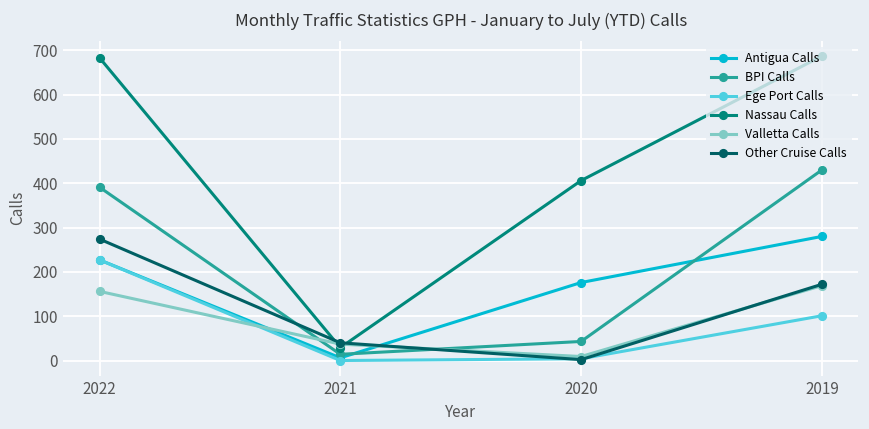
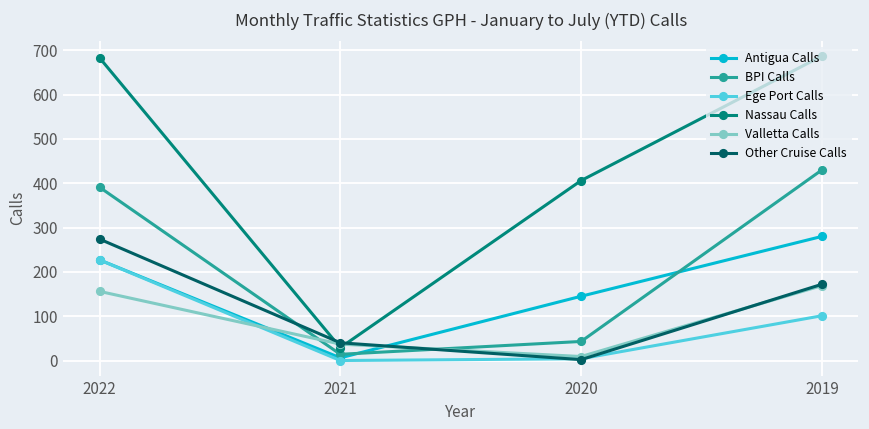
Antigua Calls, 2020: 180 -> 150
